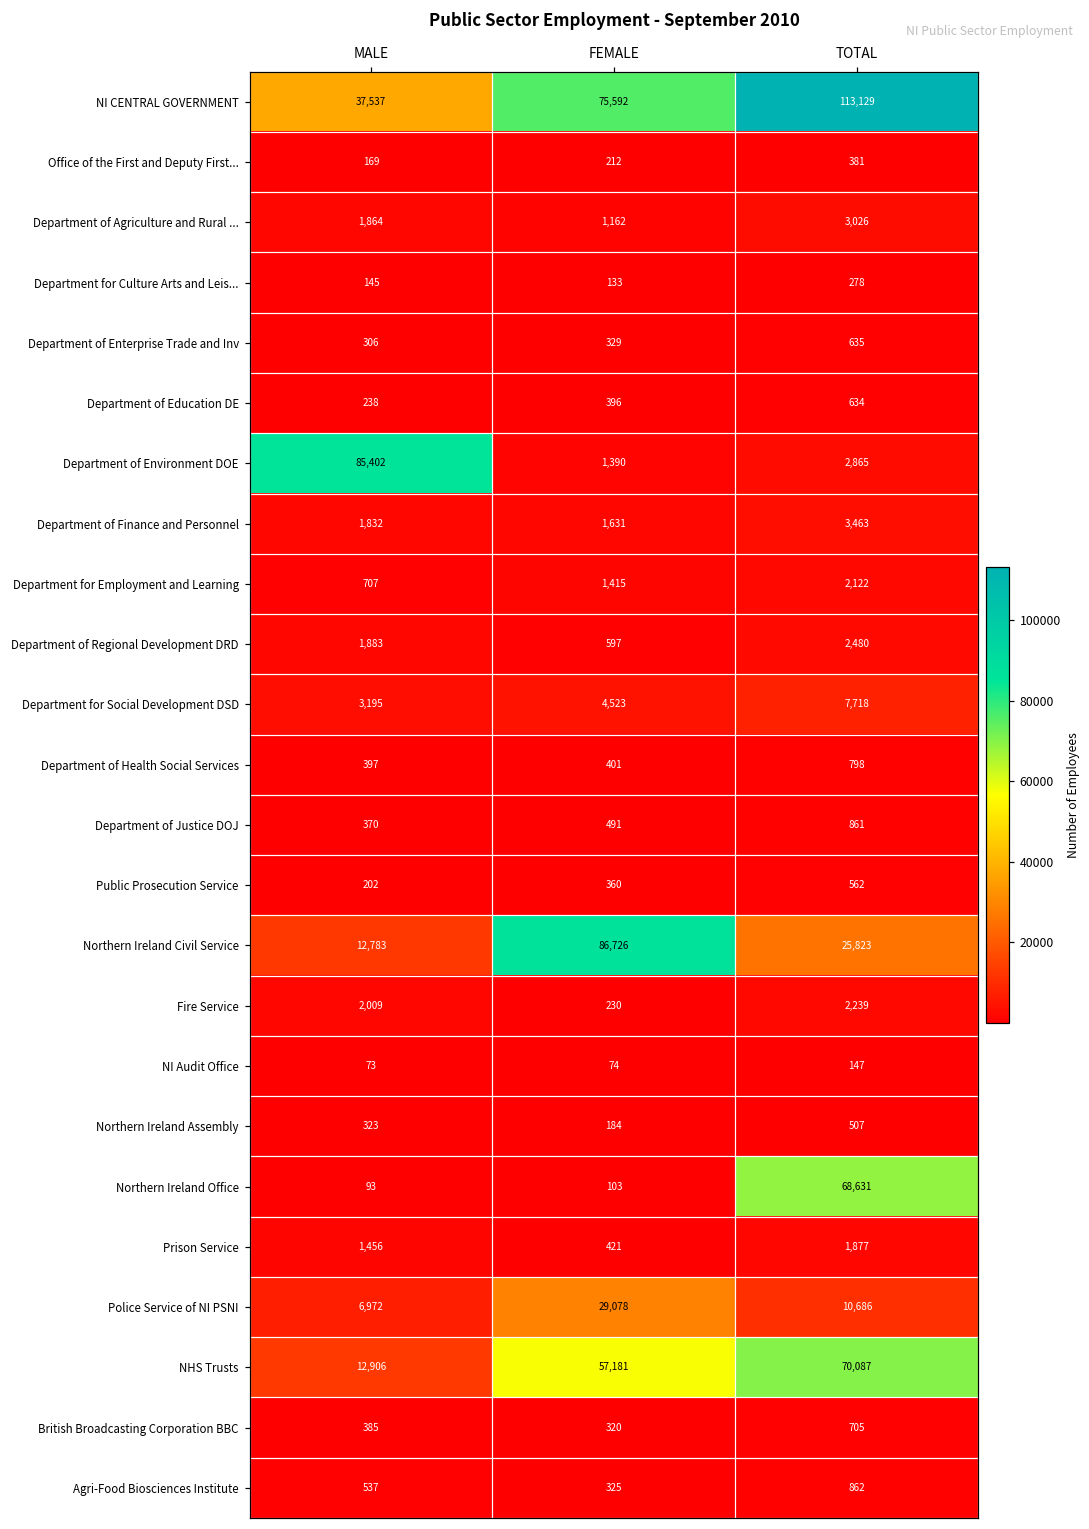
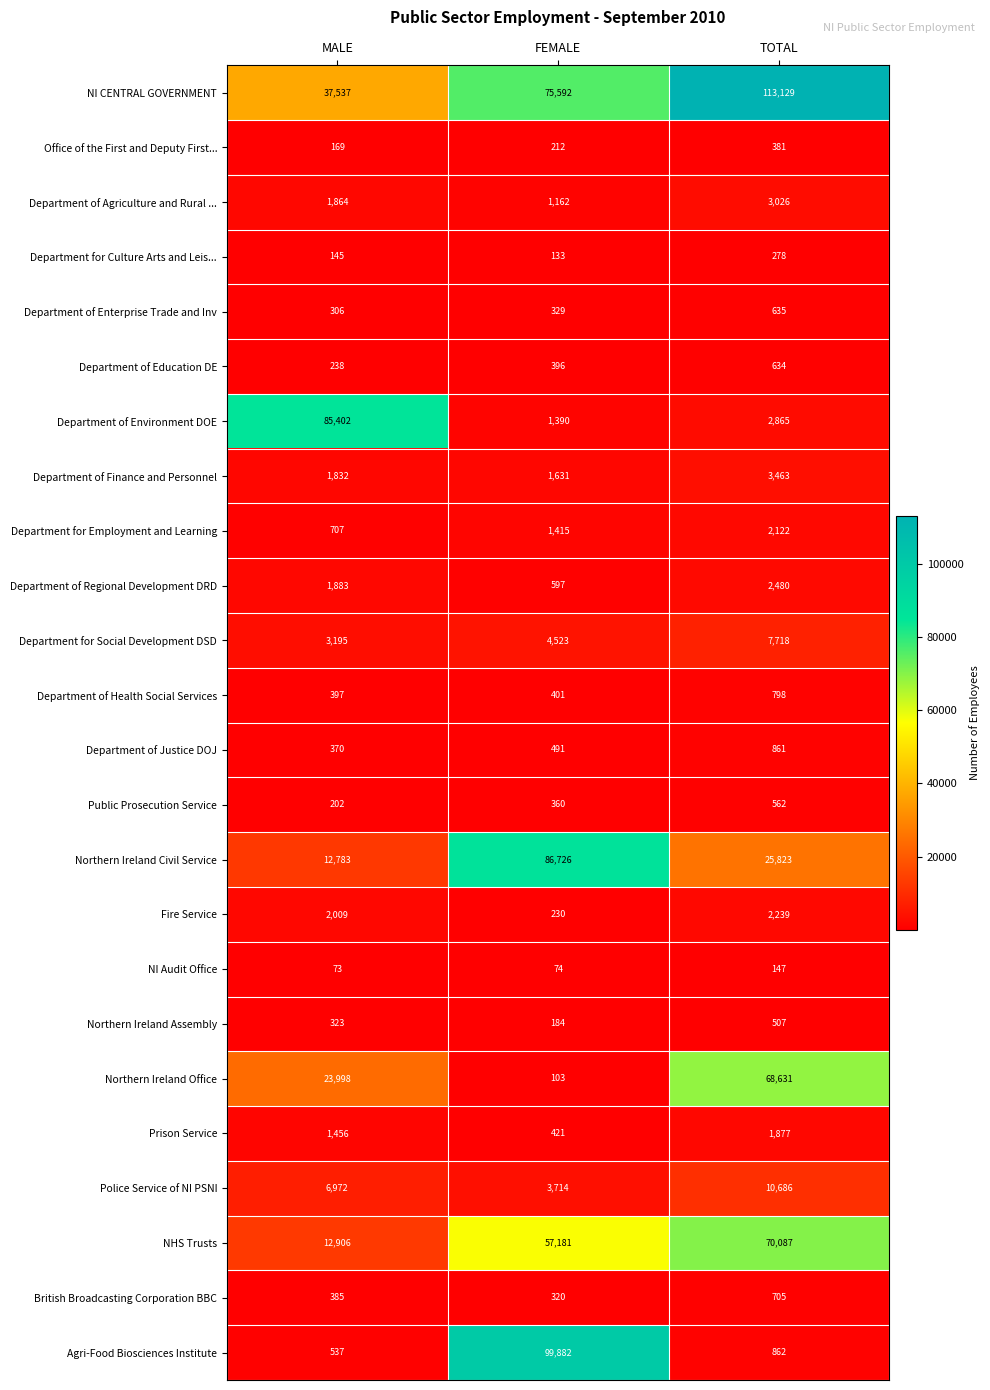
Northern Ireland Office, MALE: 93 -> 23,998
Police Service of NI PSNI, FEMALE: 29,078 -> 3,714
Agri-Food Biosciences Institute, FEMALE: 325 -> 99,882
